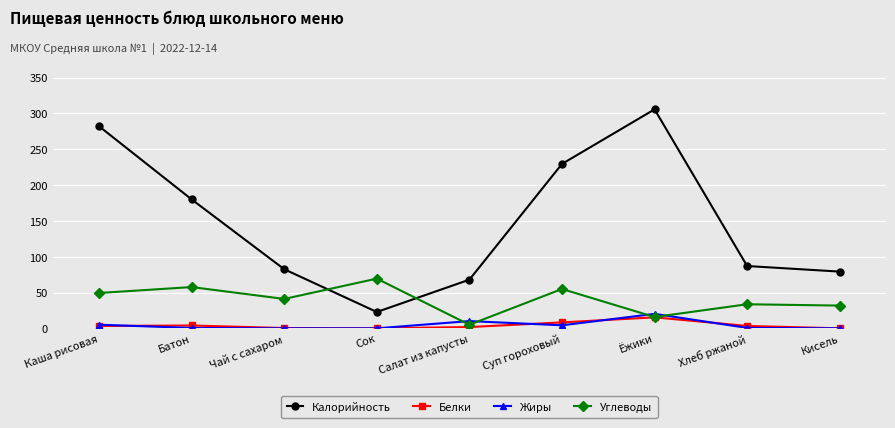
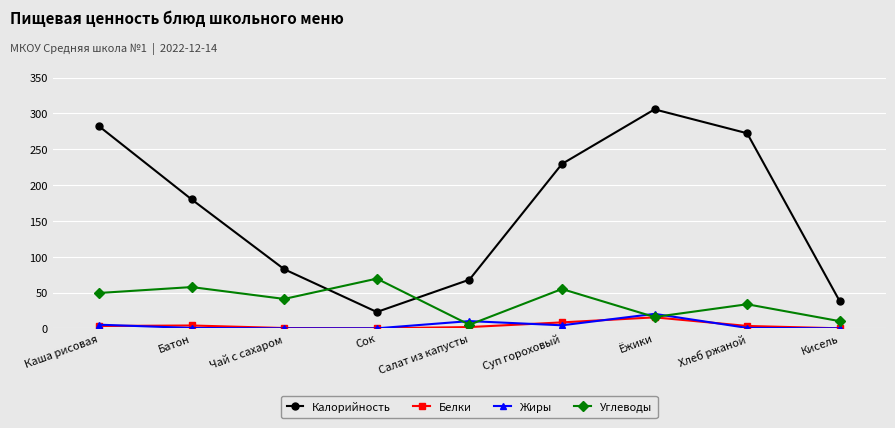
Калорийность, Хлеб ржаной: 90 -> 270
Калорийность, Кисель: 80 -> 40
Углеводы, Кисель: 30 -> 10
